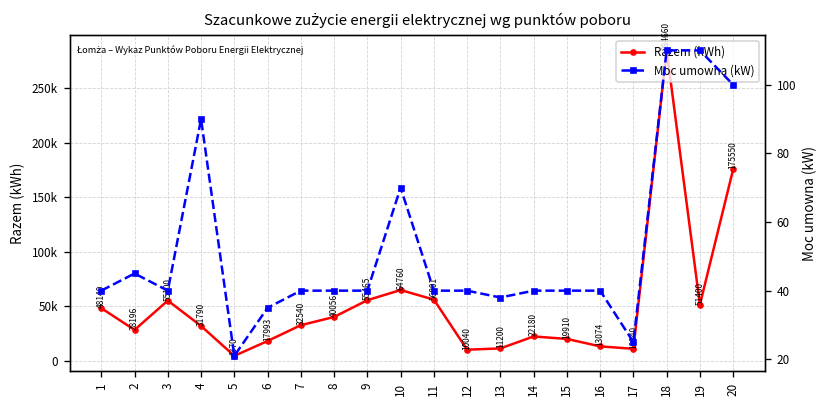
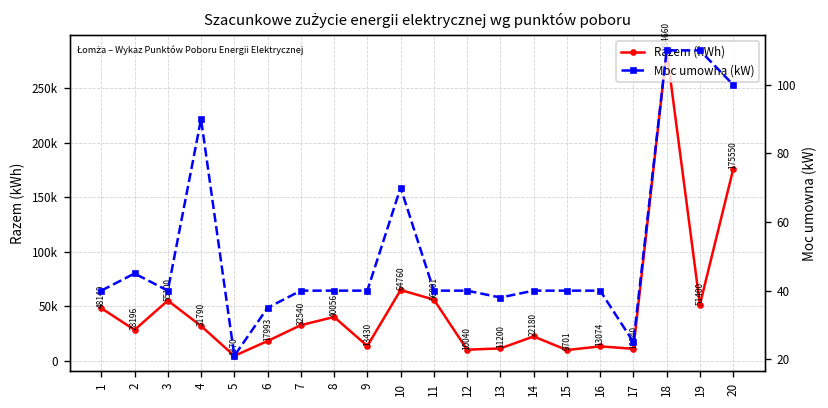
Razem (kWh), 9: 55465 -> 13430
Razem (kWh), 15: 19910 -> 9701
